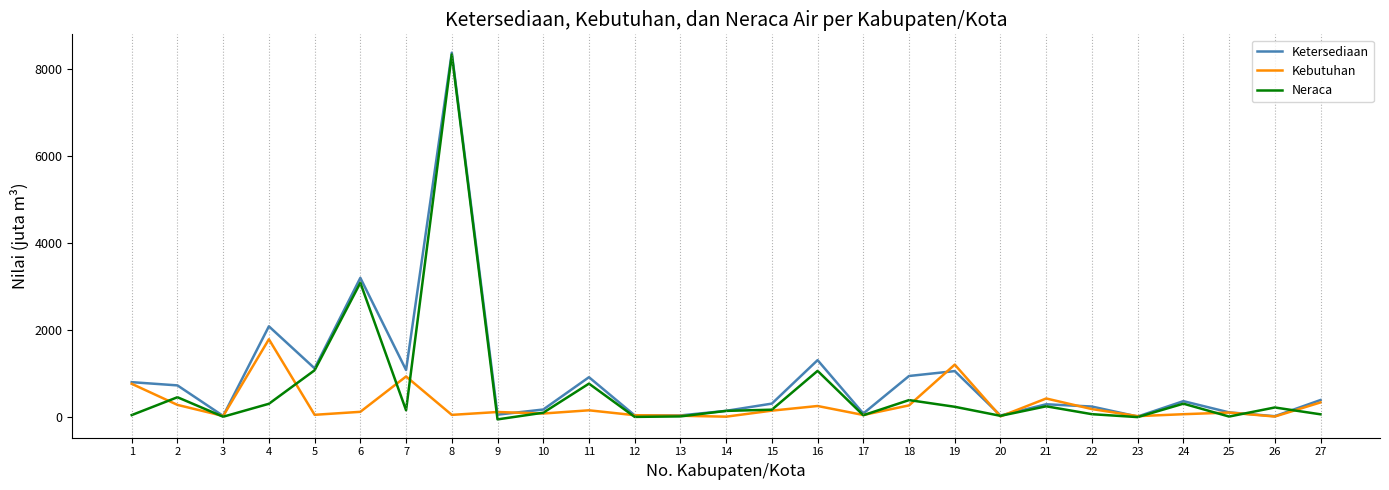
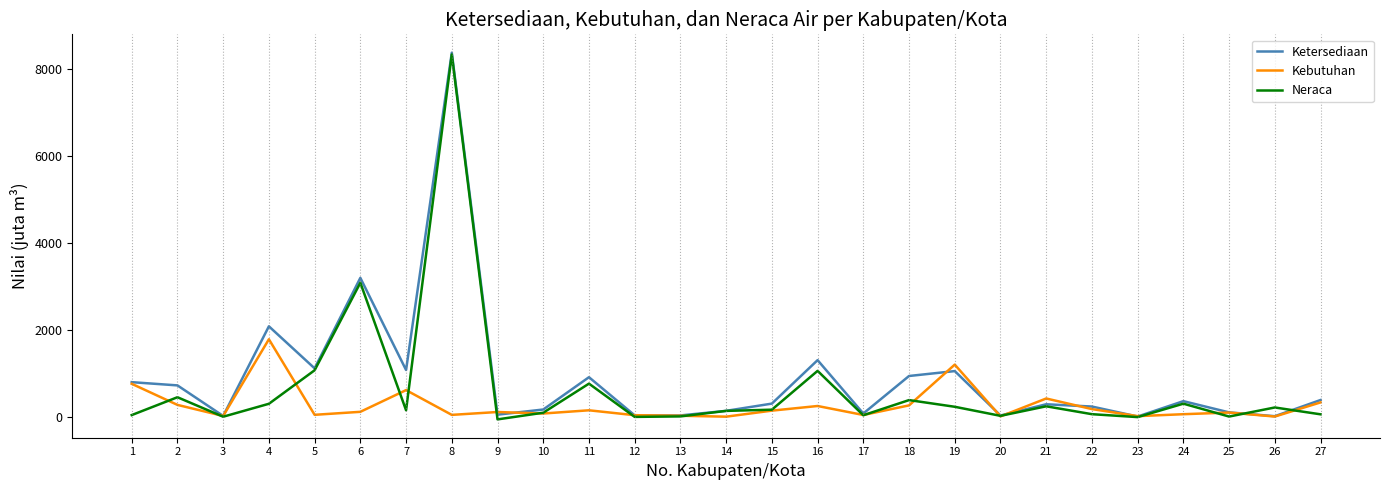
Kebutuhan, 7: 900 -> 600
